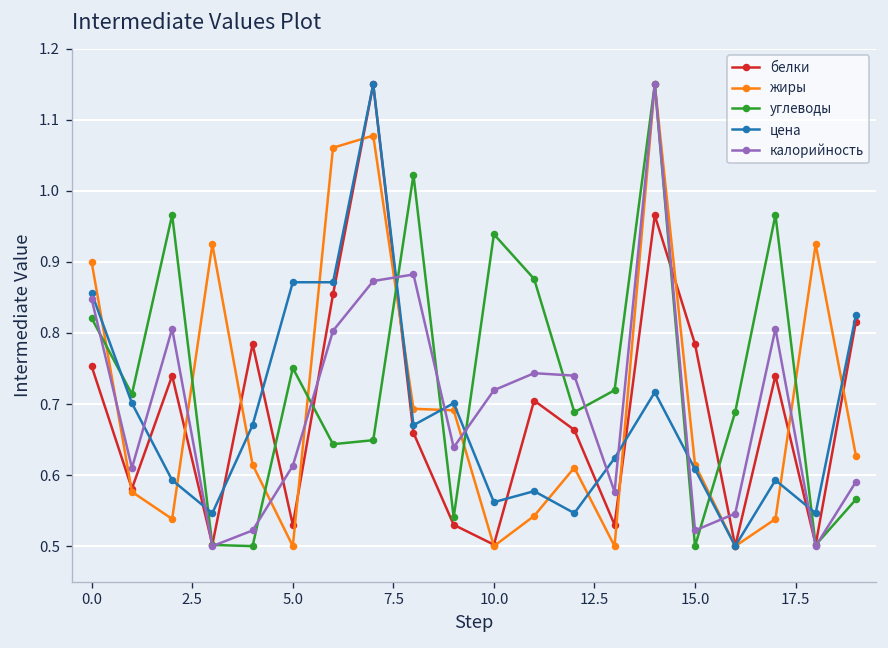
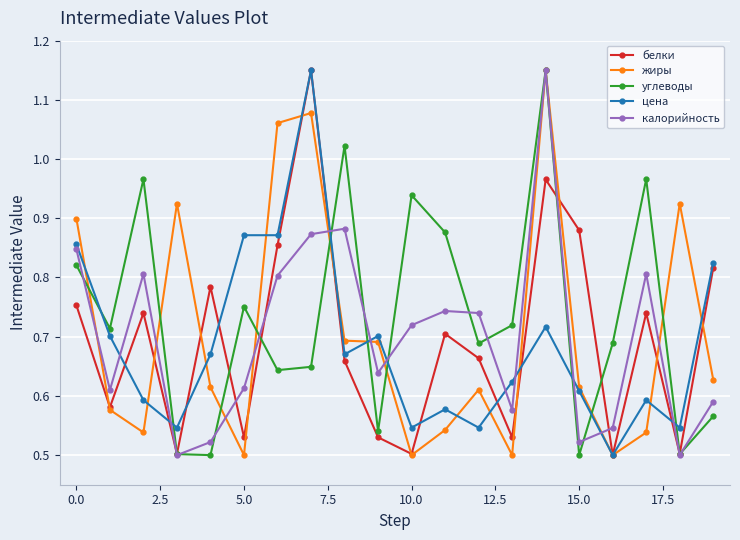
цена, 10.0: 0.56 -> 0.55
белки, 15.0: 0.78 -> 0.88
